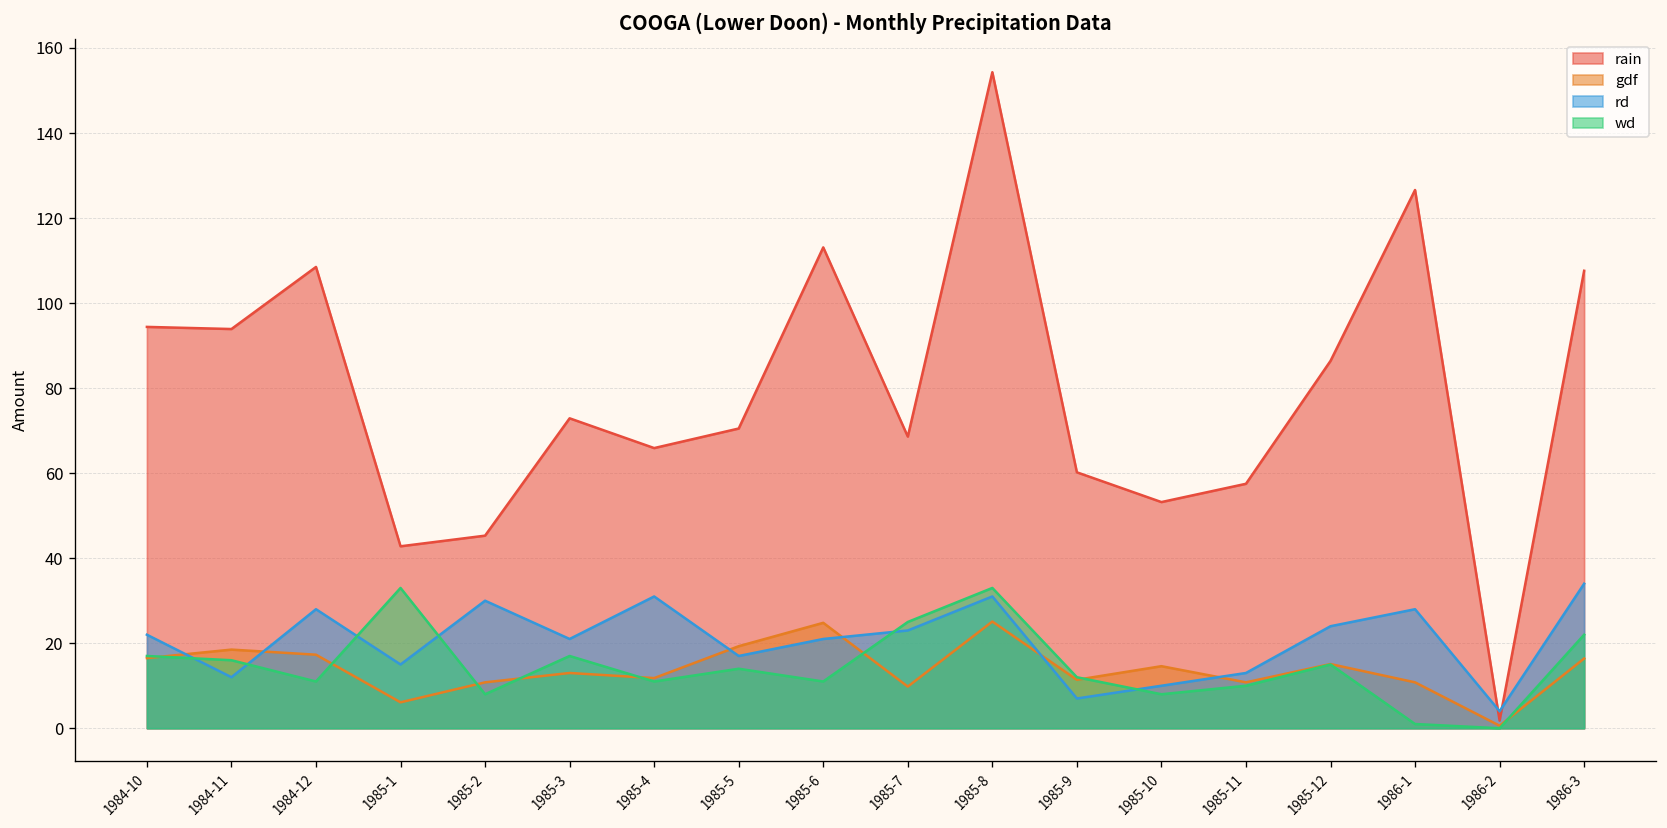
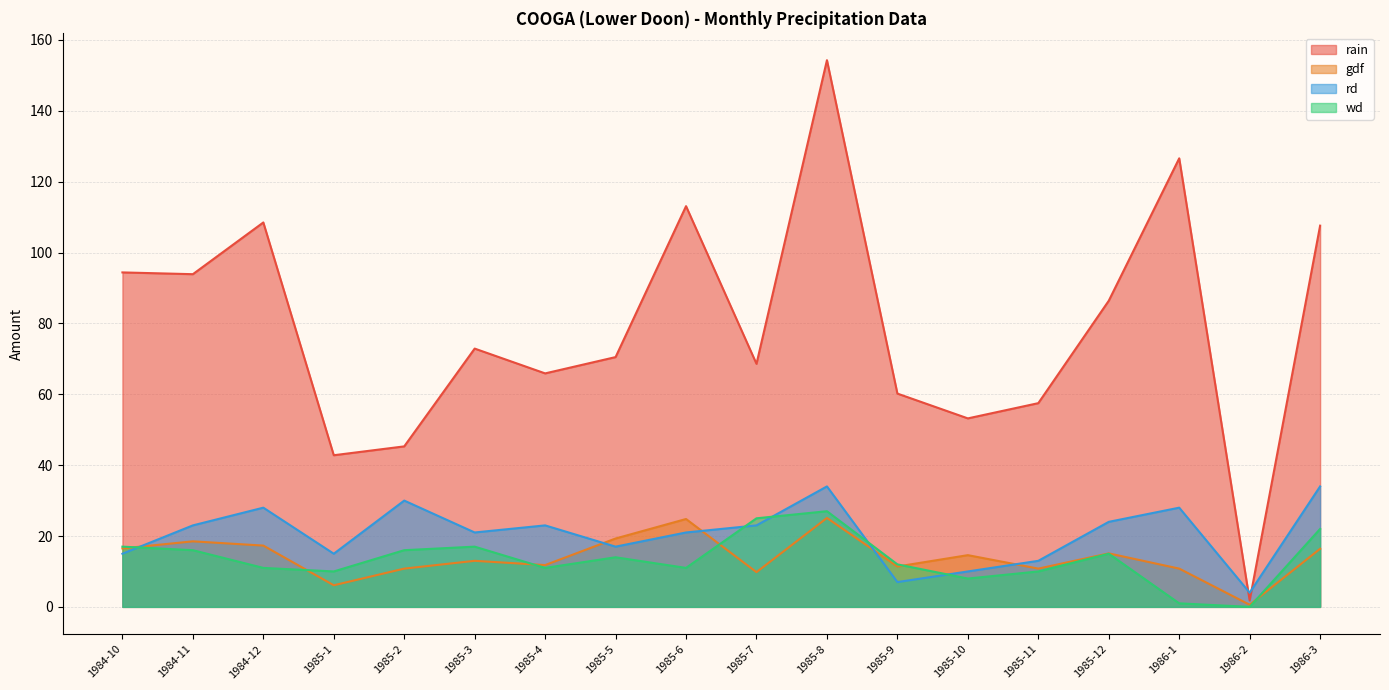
rd, 1984-10: 22 -> 15
rd, 1984-11: 12 -> 23
wd, 1985-1: 33 -> 10
wd, 1985-2: 8 -> 16
rd, 1985-4: 31 -> 23
rd, 1985-8: 31 -> 34
wd, 1985-8: 33 -> 27
